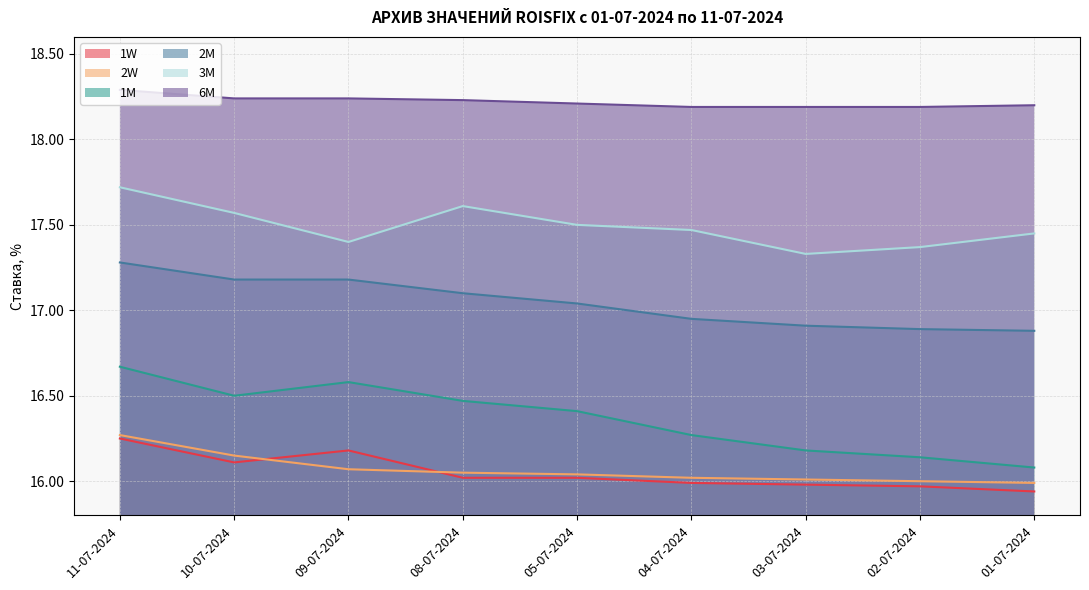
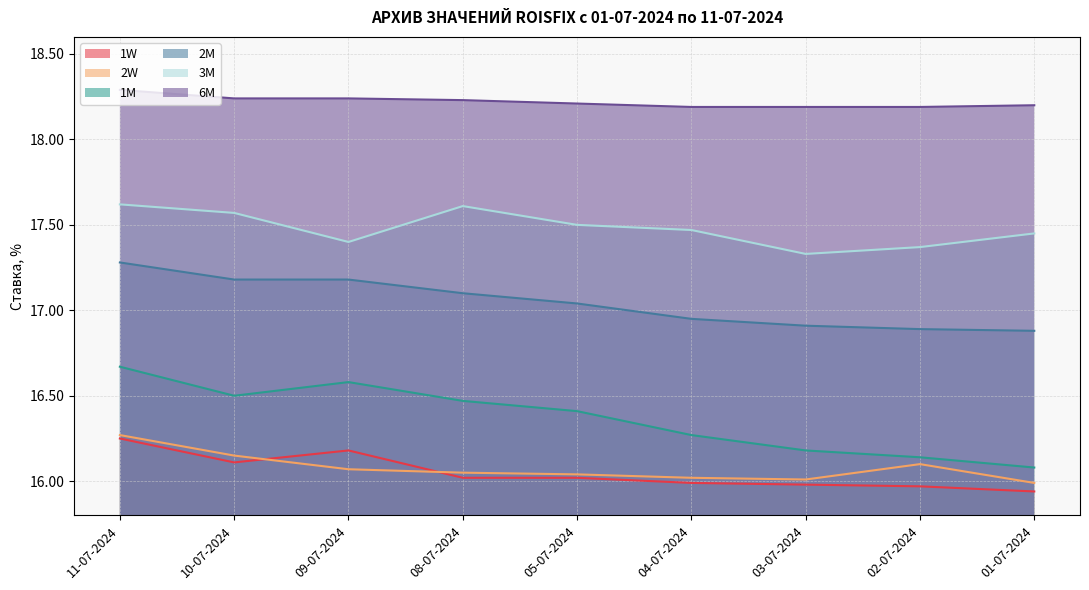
3M, 11-07-2024: 17.72 -> 17.62
2W, 02-07-2024: 16.0 -> 16.1
